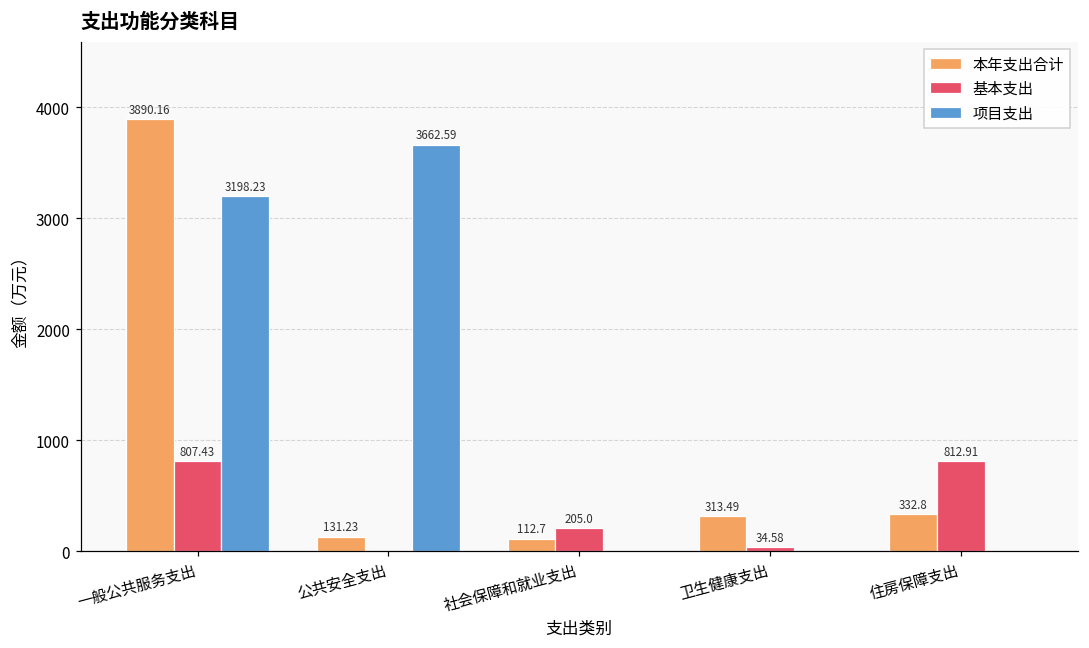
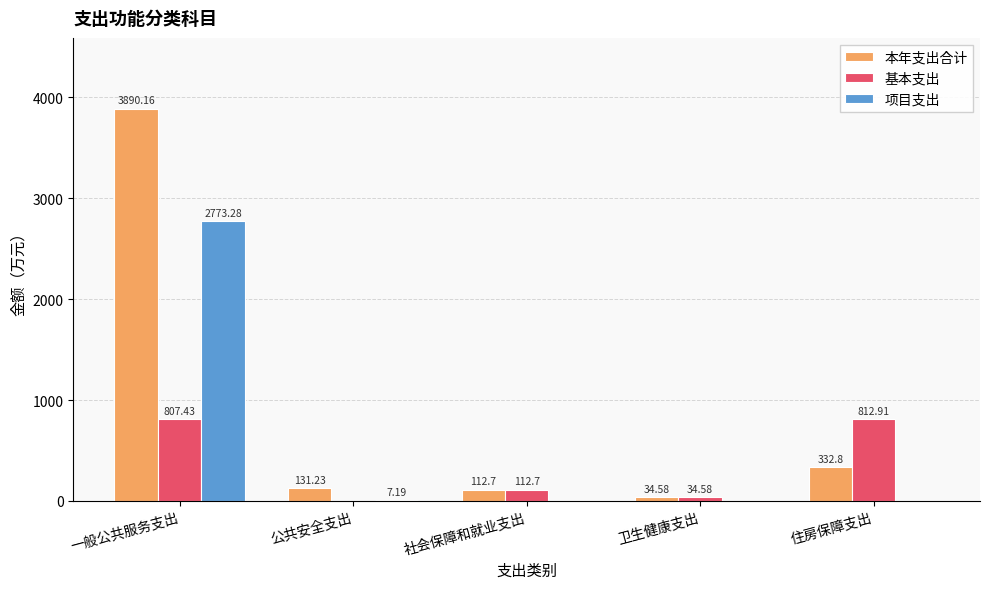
项目支出, 一般公共服务支出: 3198.23 -> 2773.28
项目支出, 公共安全支出: 3662.59 -> 7.19
基本支出, 社会保障和就业支出: 205.0 -> 112.7
本年支出合计, 卫生健康支出: 313.49 -> 34.58
